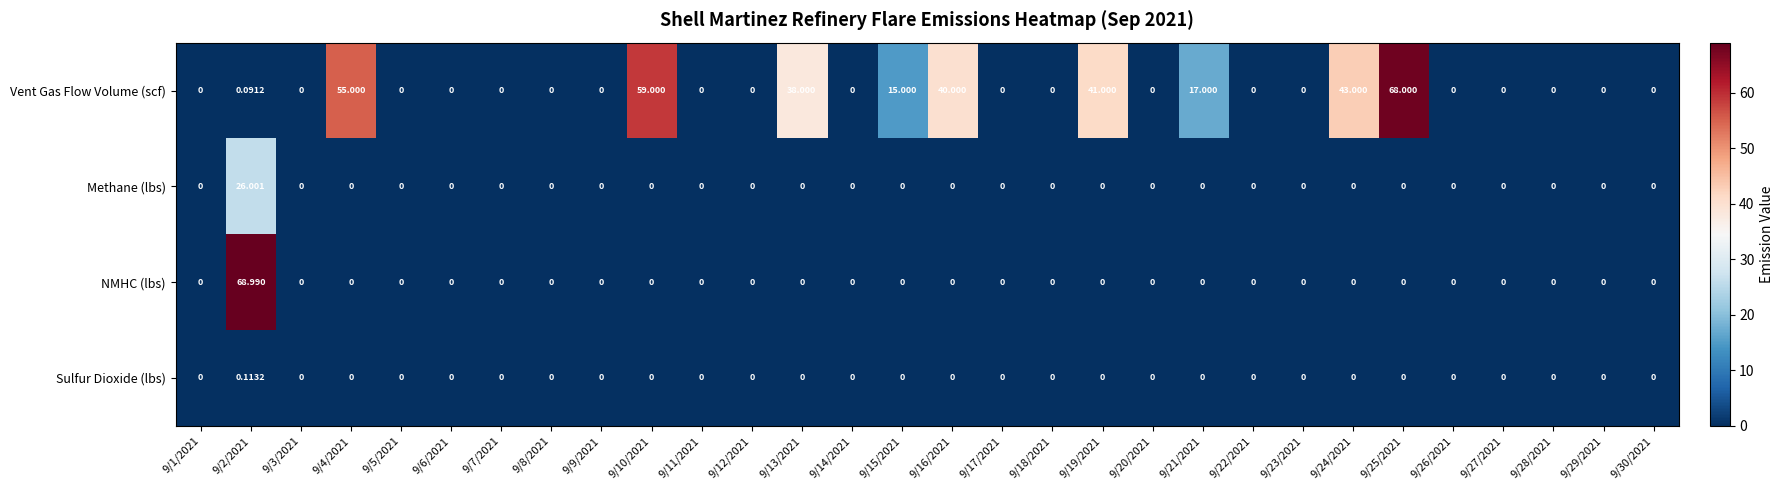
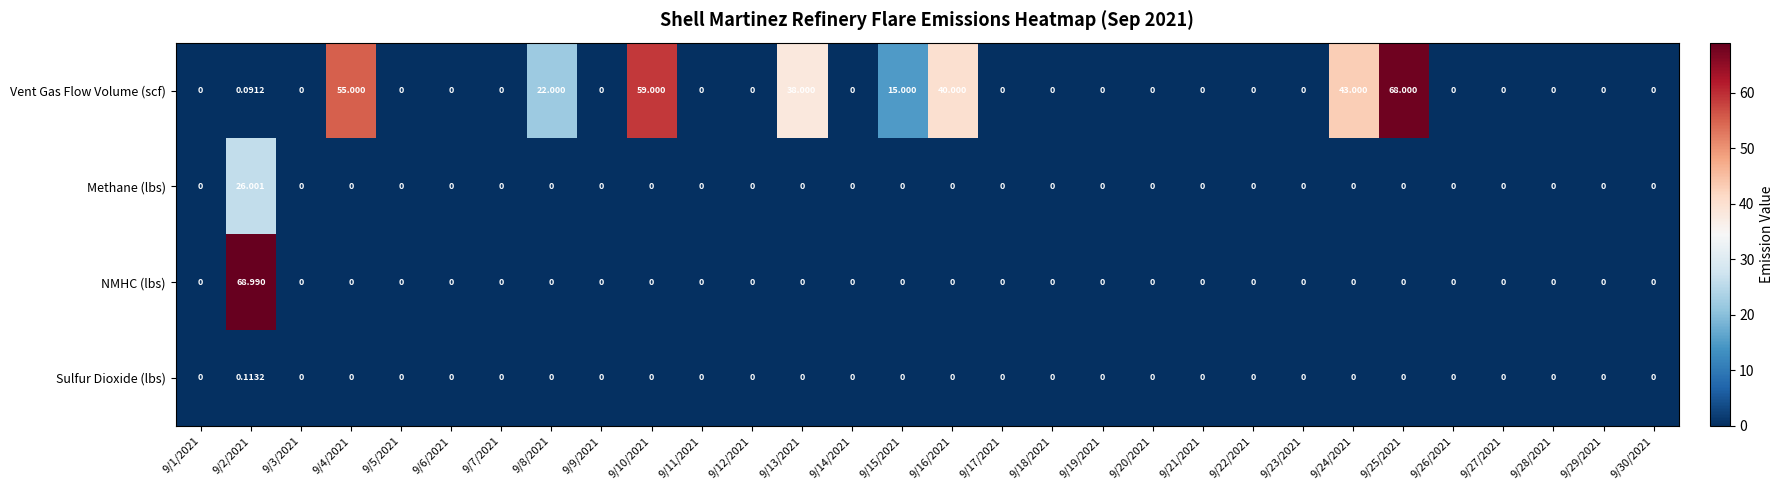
Vent Gas Flow Volume (scf), 9/8/2021: 0 -> 22.000
Vent Gas Flow Volume (scf), 9/19/2021: 41.000 -> 0
Vent Gas Flow Volume (scf), 9/21/2021: 17.000 -> 0
